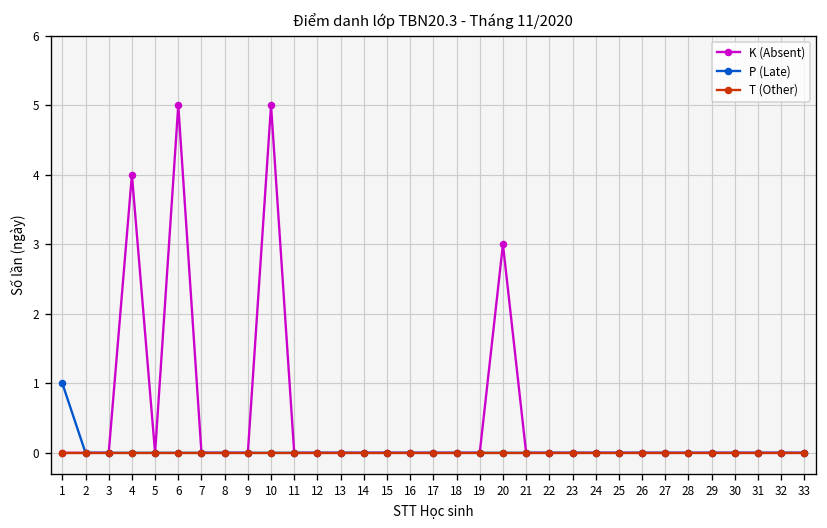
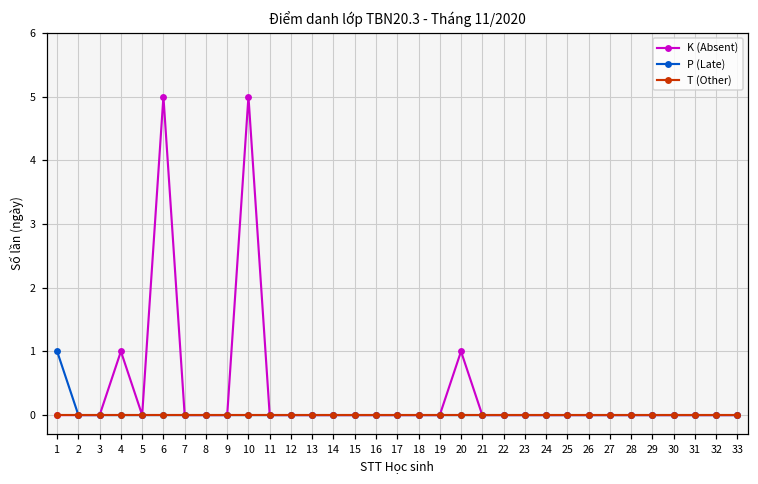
K (Absent), 4: 4 -> 1
K (Absent), 20: 3 -> 1
